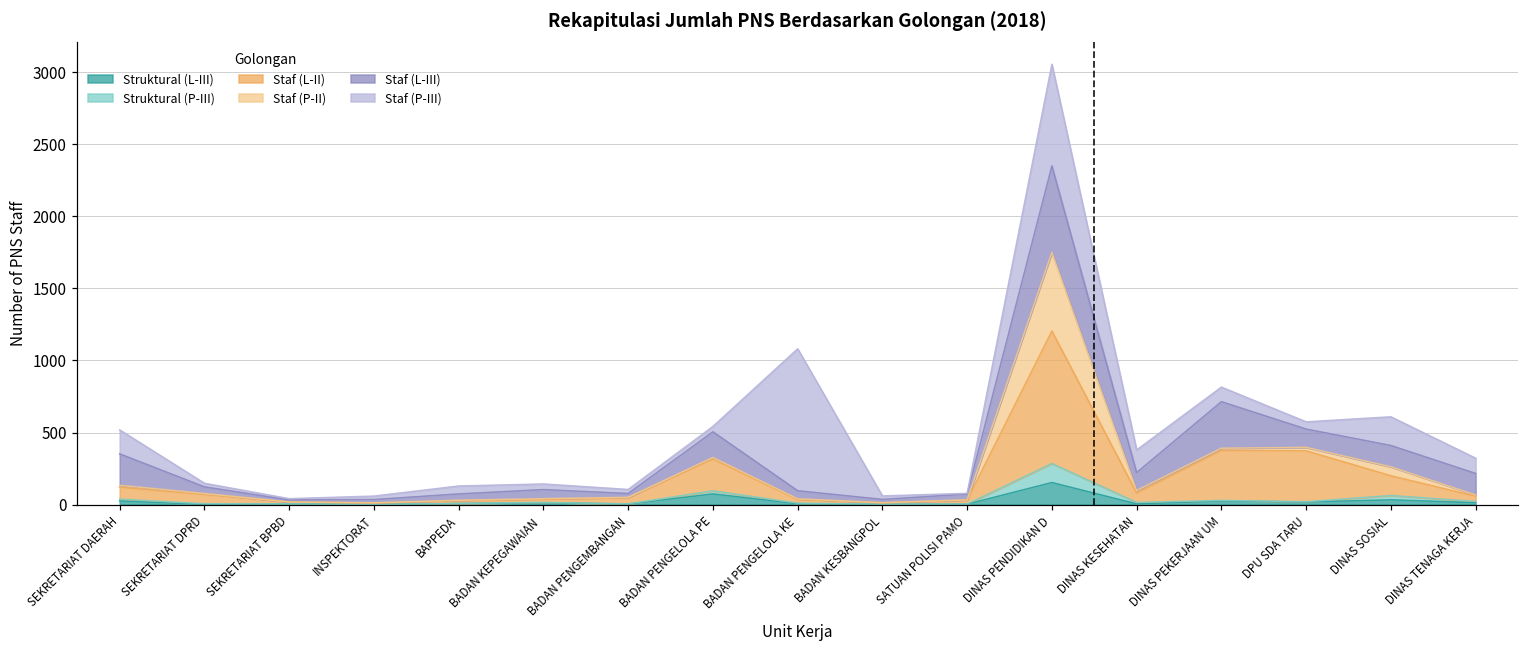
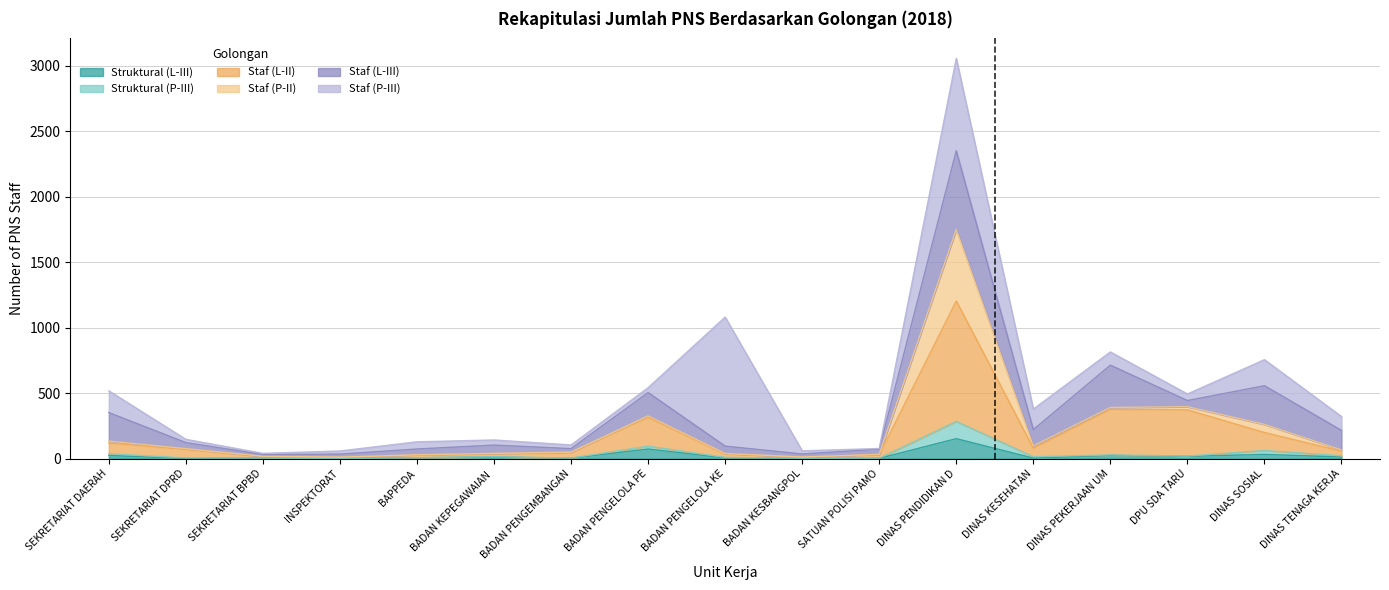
Staf (L-III), DPU SDA TARU: 130 -> 50
Staf (L-III), DINAS SOSIAL: 150 -> 300
